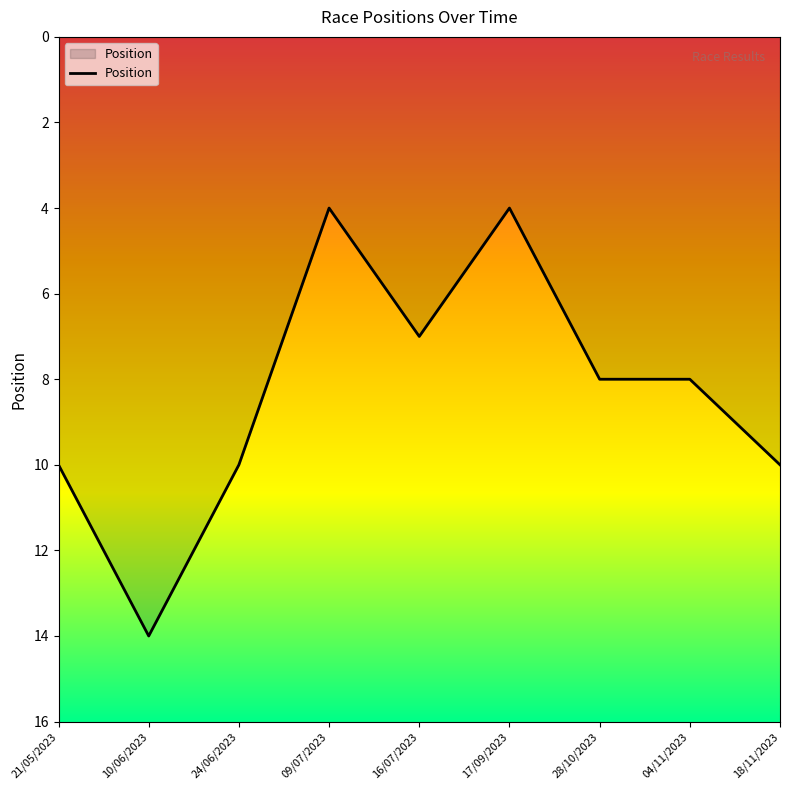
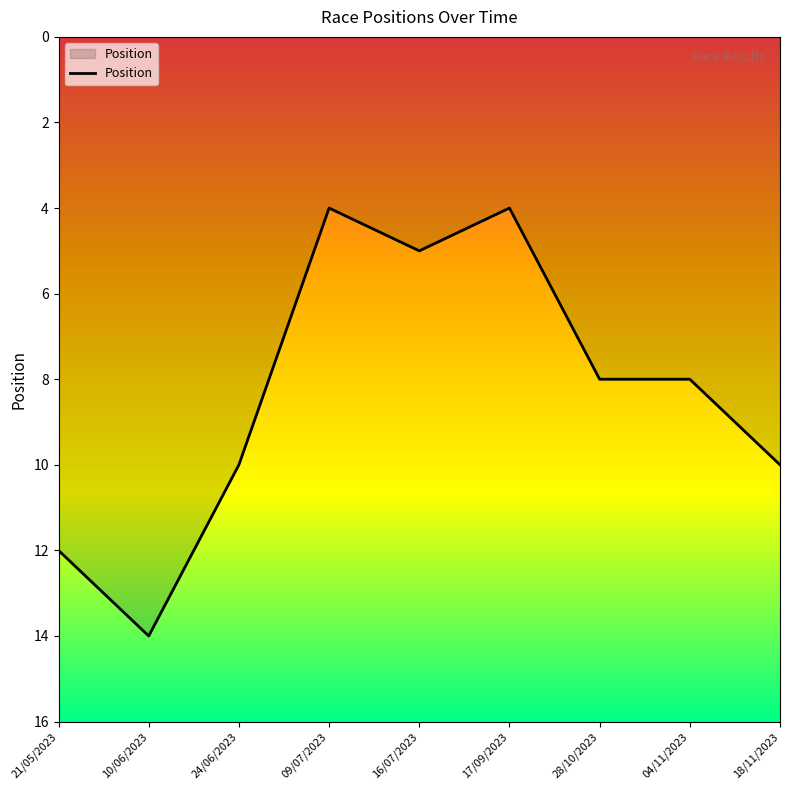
21/05/2023: 10 -> 12
16/07/2023: 7 -> 5
